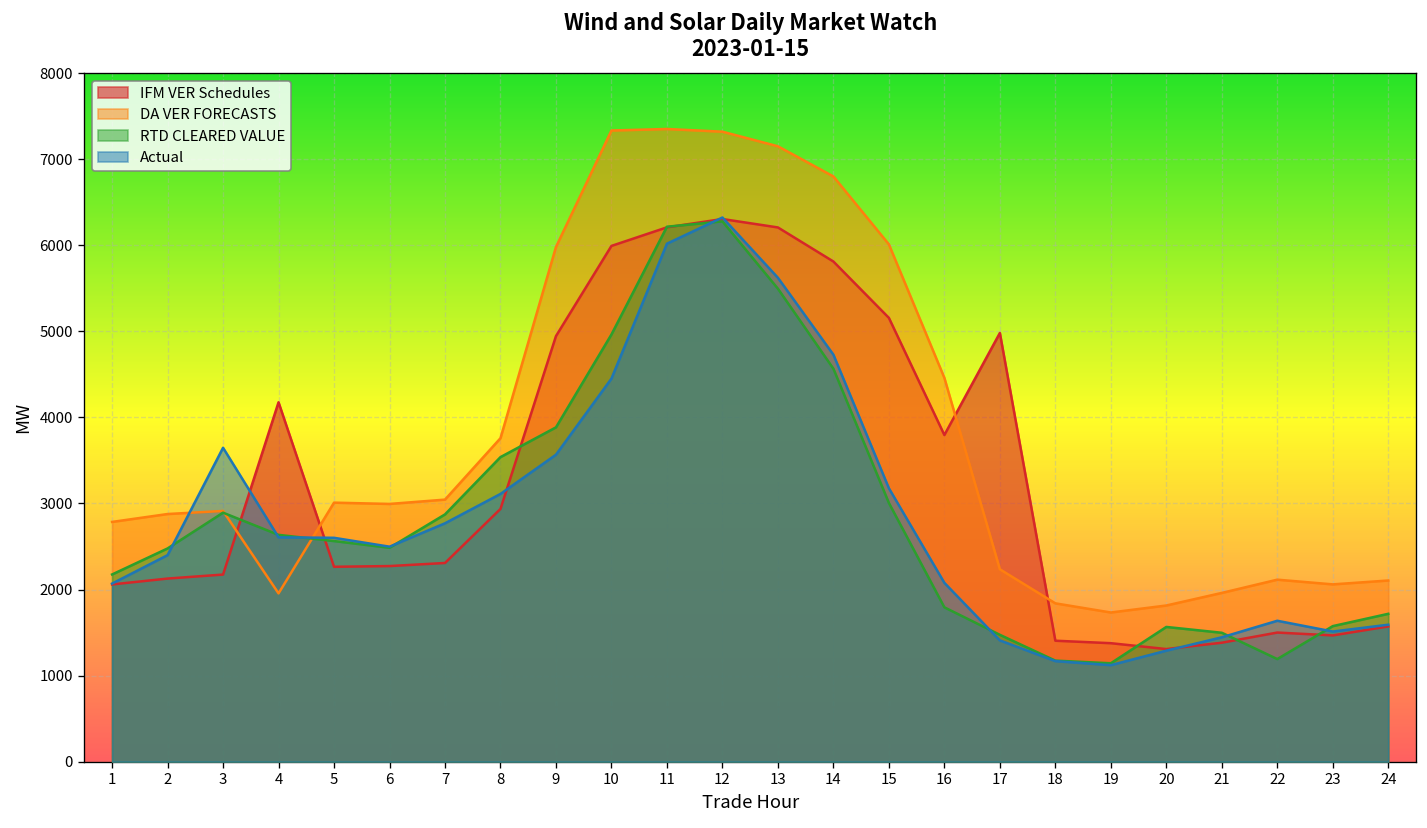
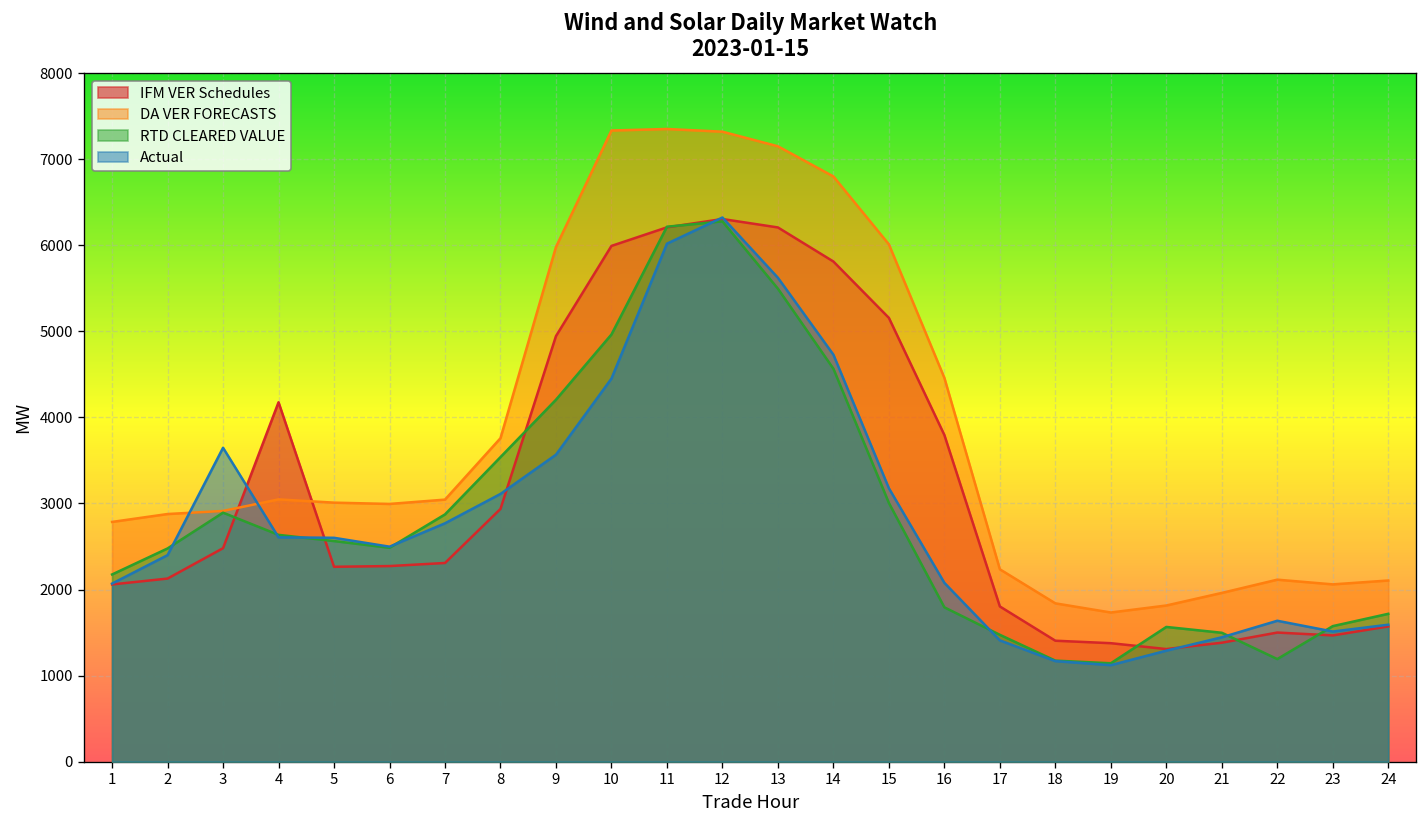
IFM VER Schedules, 3: 2200 -> 2500
DA VER FORECASTS, 4: 2000 -> 3000
RTD CLEARED VALUE, 9: 3900 -> 4200
IFM VER Schedules, 17: 5000 -> 1800
